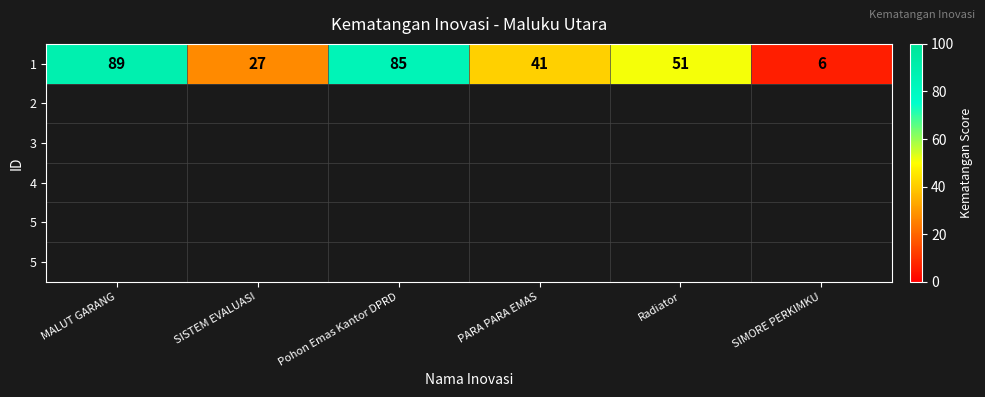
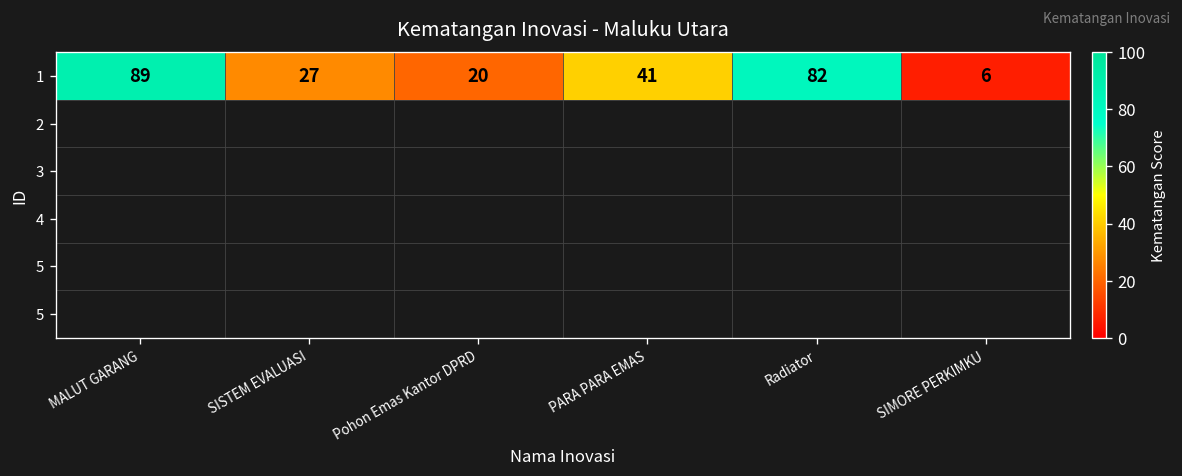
1, Pohon Emas Kantor DPRD: 85 -> 20
1, Radiator: 51 -> 82
